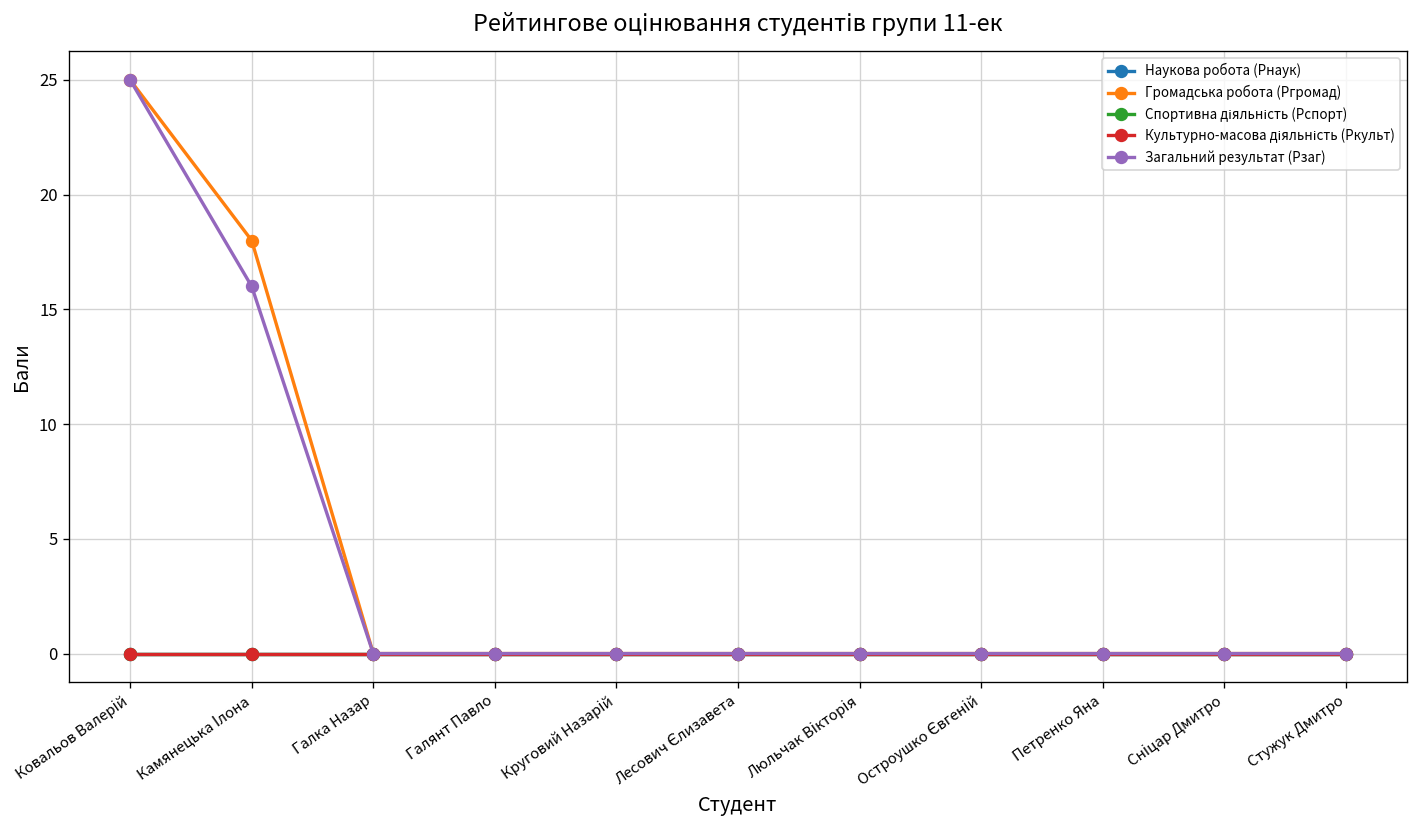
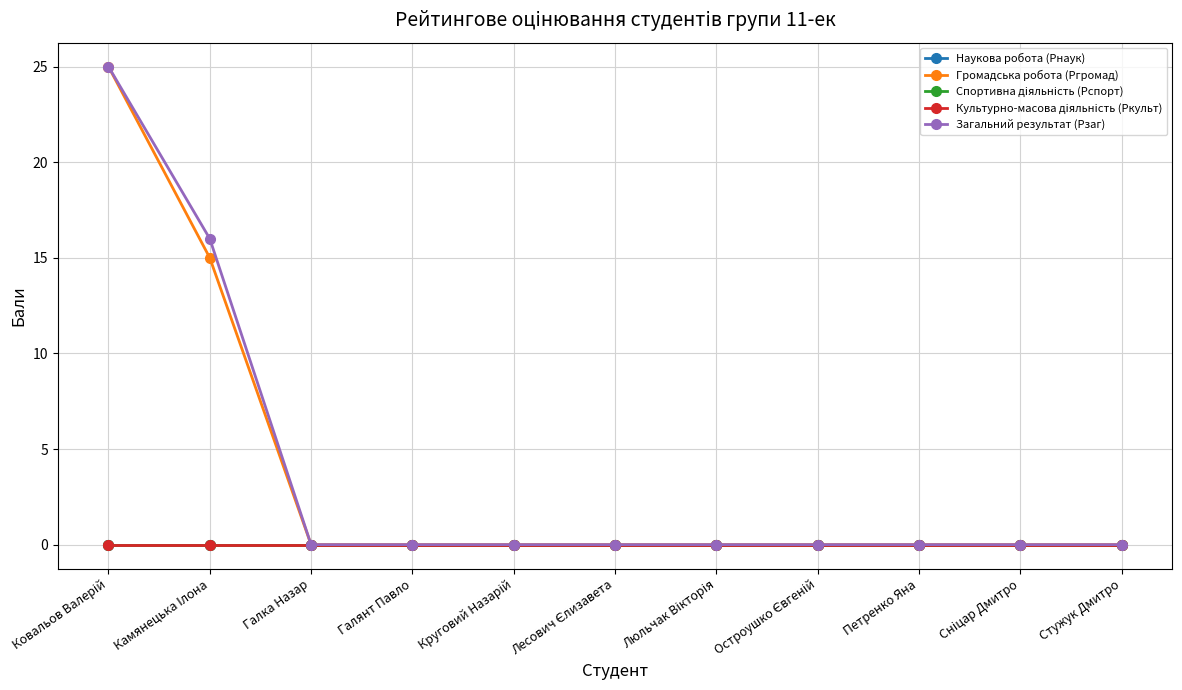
Громадська робота (Ргромад), Камянецька Ілона: 18 -> 15
